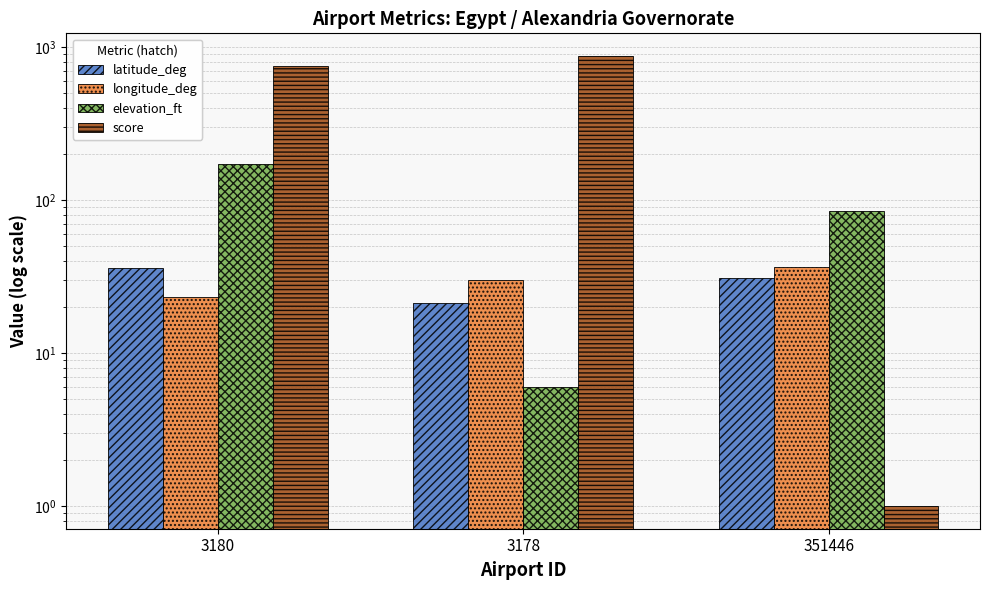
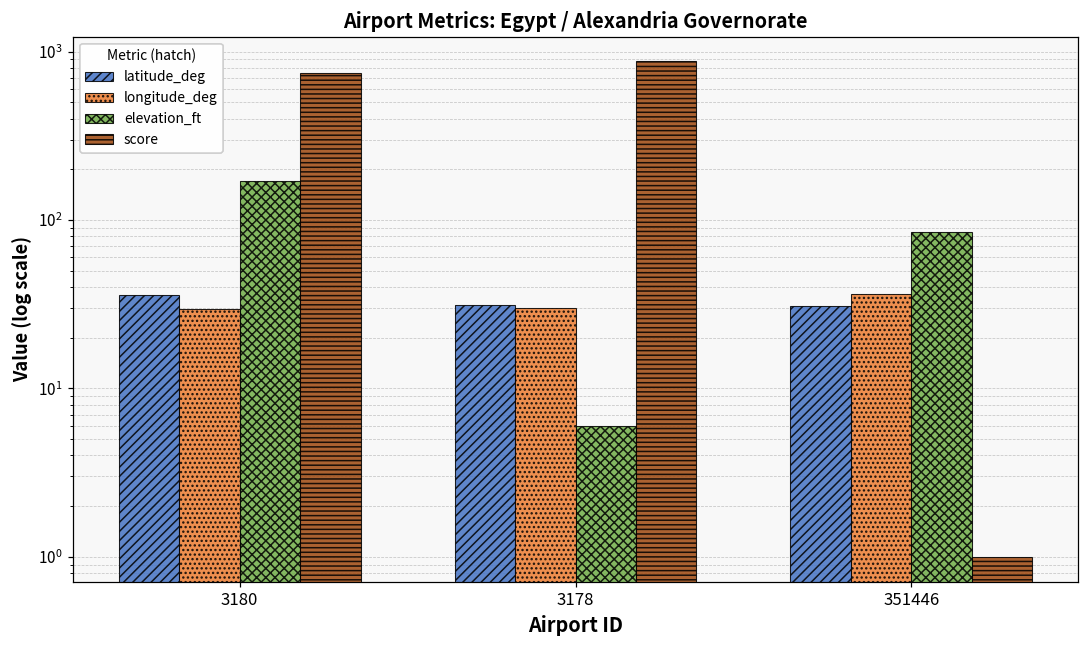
longitude_deg, 3180: 23 -> 30
latitude_deg, 3178: 21 -> 31
